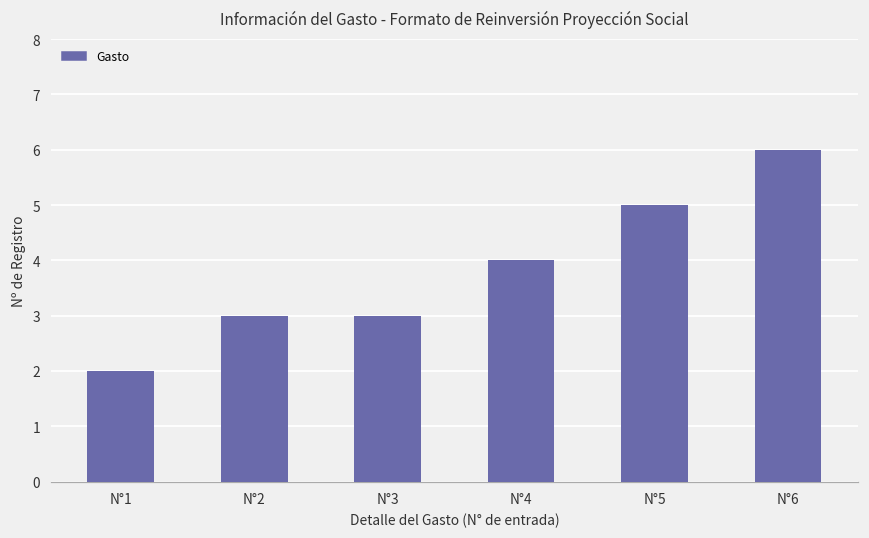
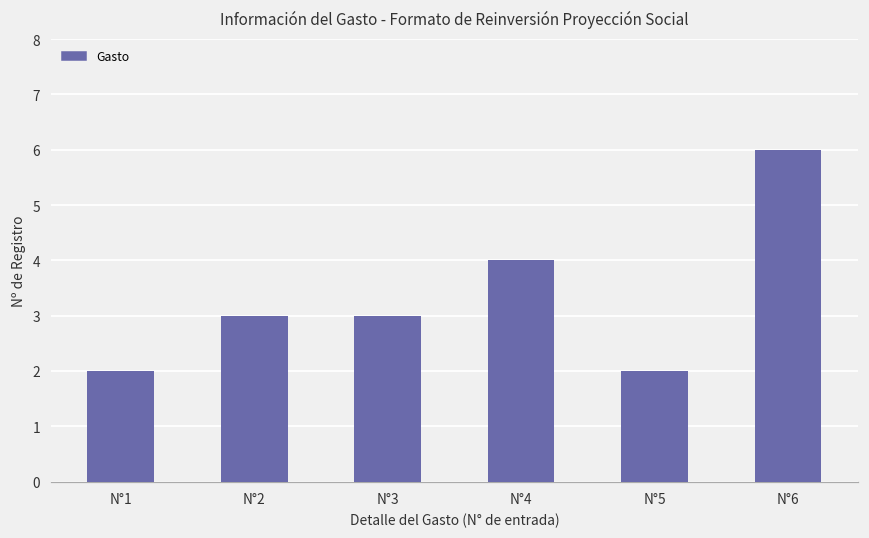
N°5: 5 -> 2
